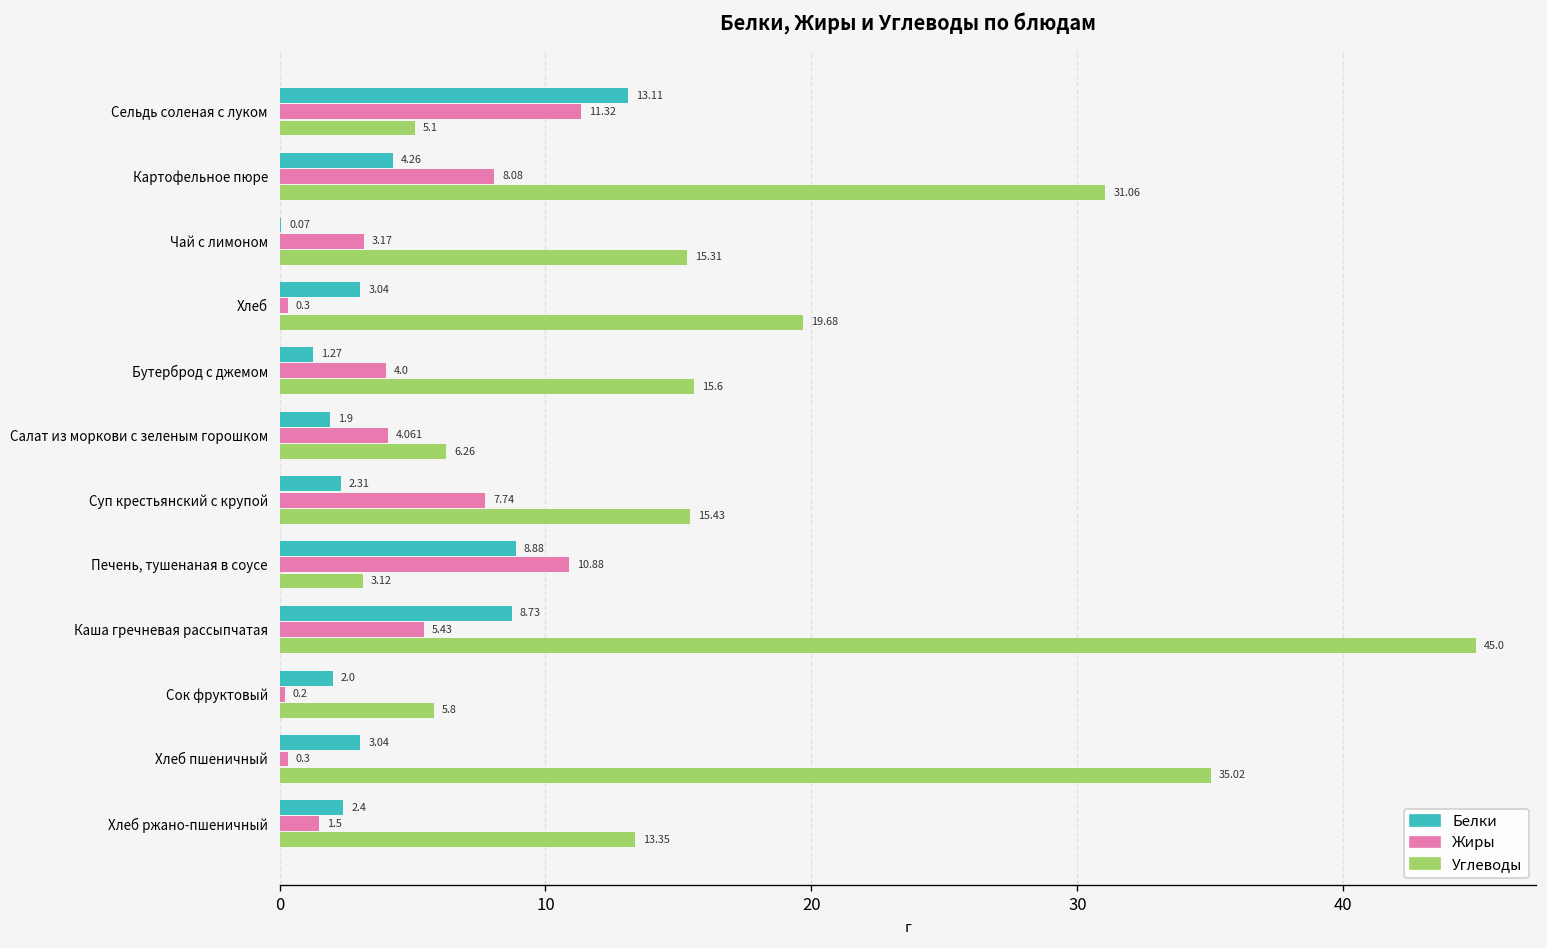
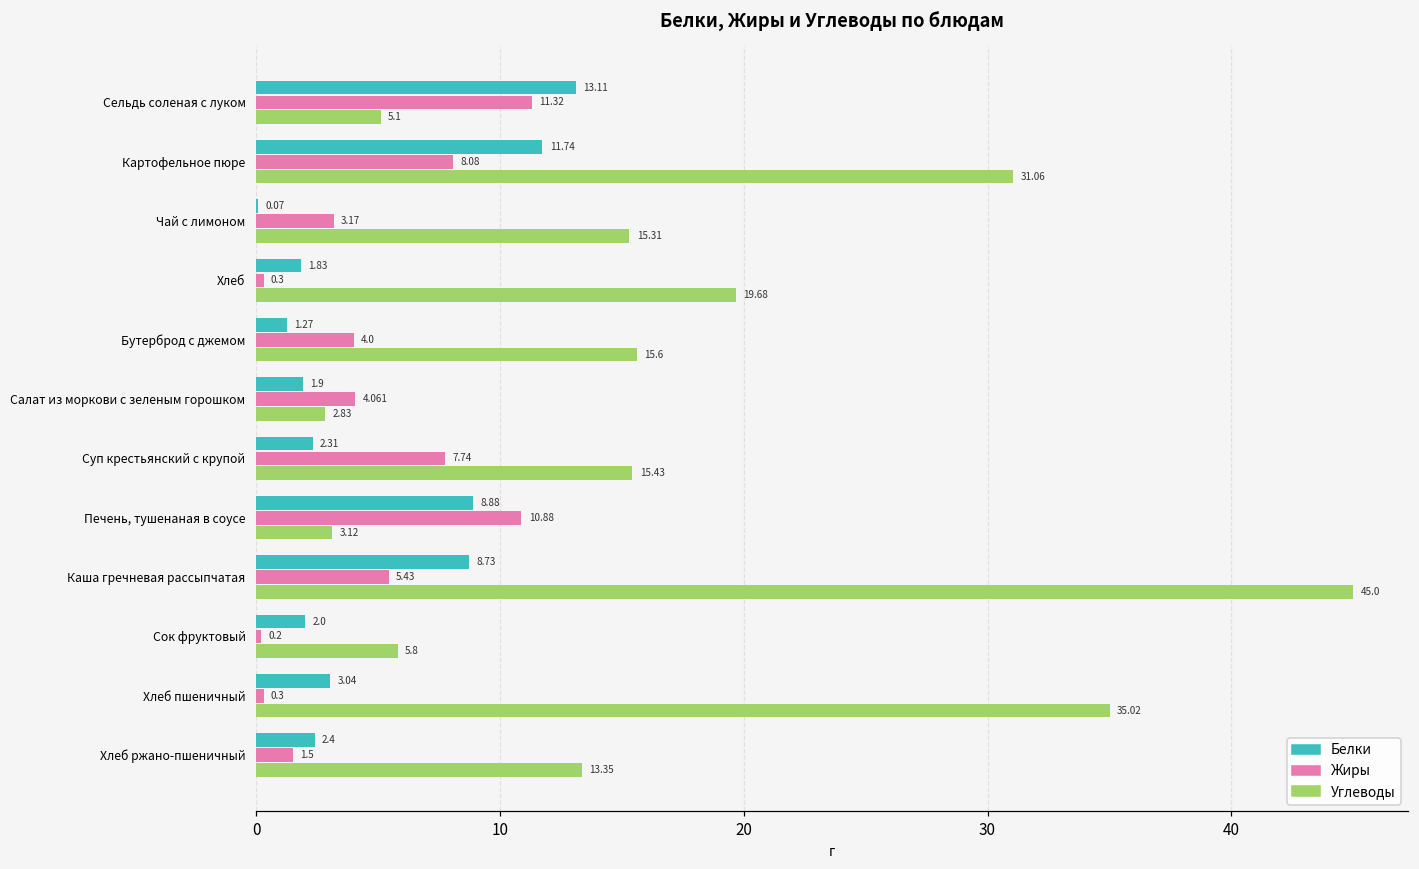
Белки, Картофельное пюре: 4.26 -> 11.74
Белки, Хлеб: 3.04 -> 1.83
Углеводы, Салат из моркови с зеленым горошком: 6.26 -> 2.83
